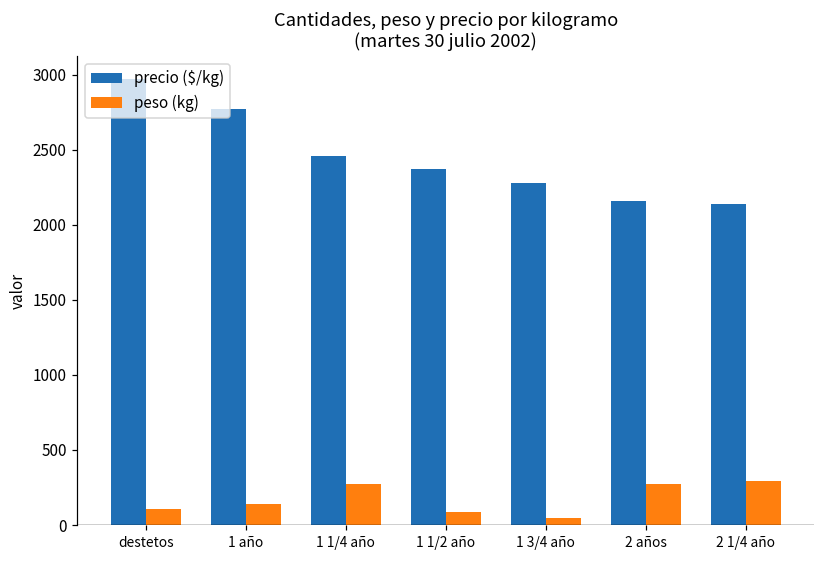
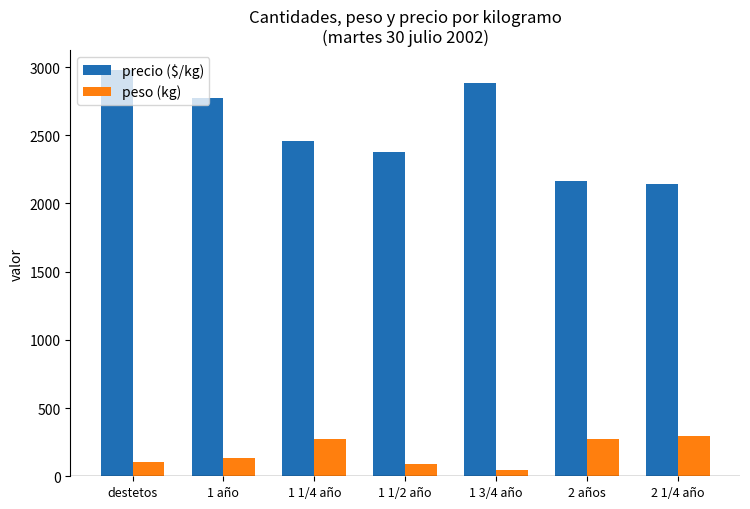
precio ($/kg), 1 3/4 año: 2280 -> 2880
